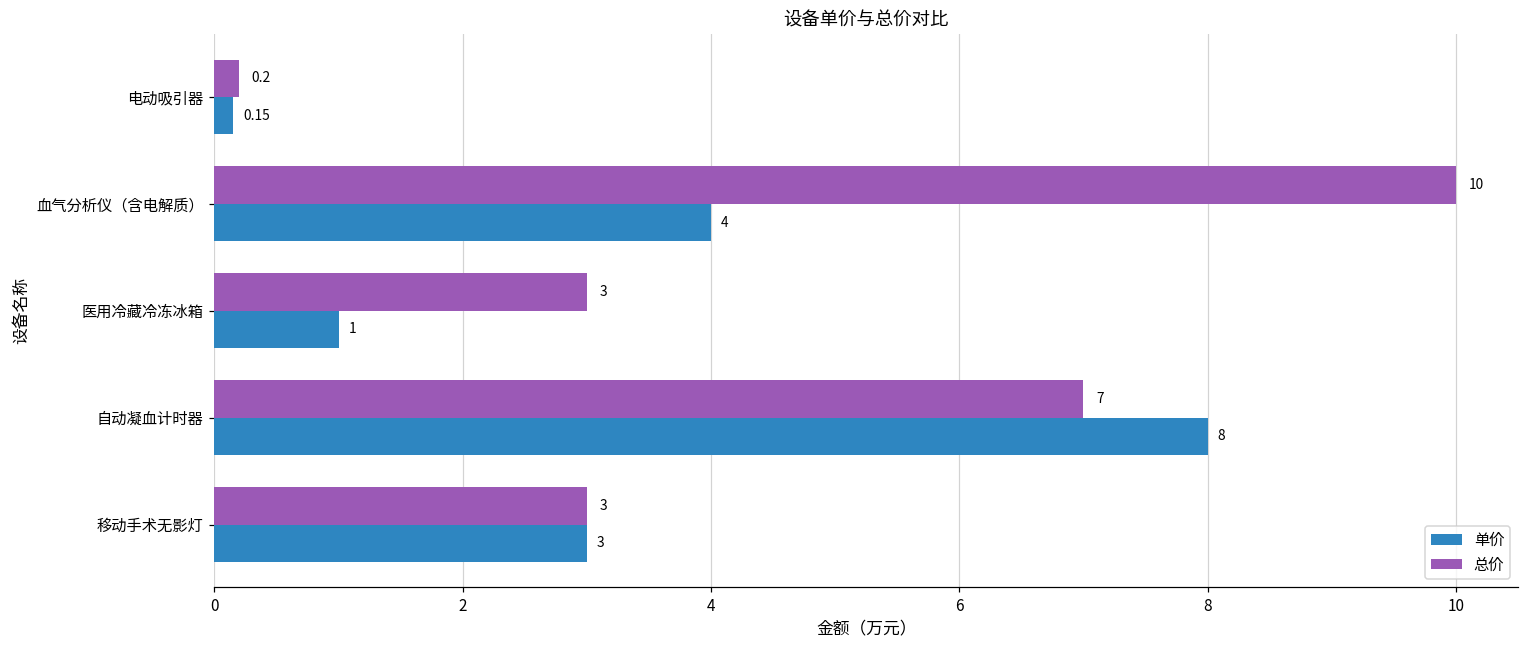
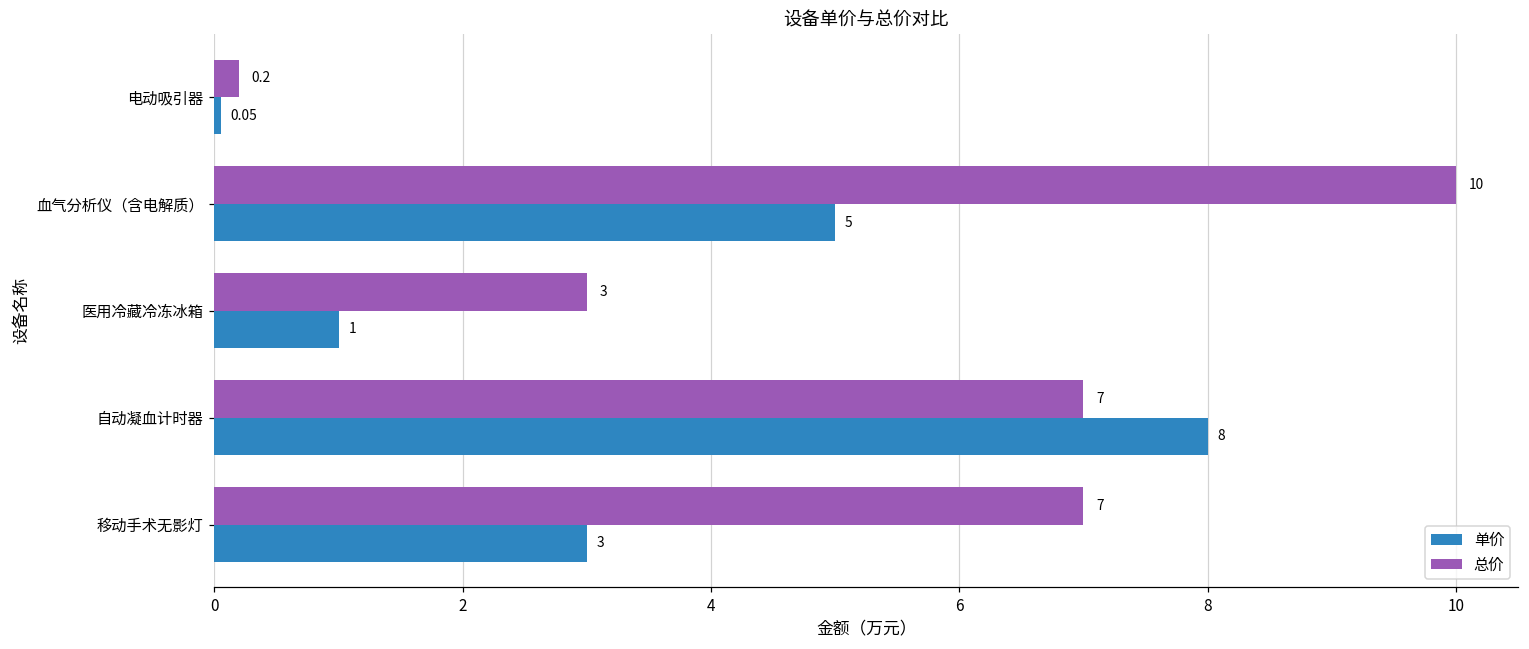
单价, 电动吸引器: 0.15 -> 0.05
单价, 血气分析仪（含电解质）: 4 -> 5
总价, 移动手术无影灯: 3 -> 7
